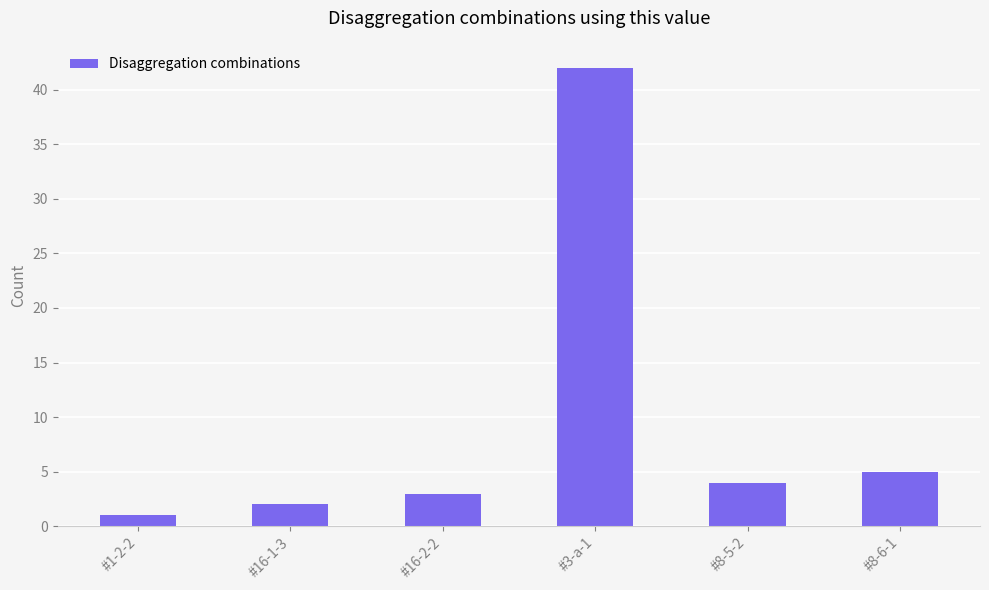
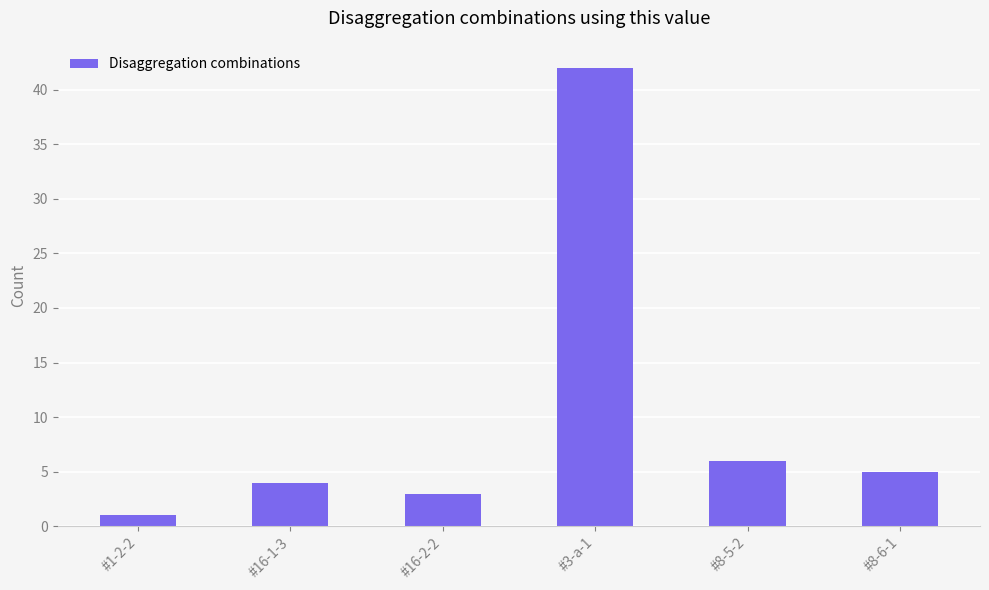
#16-1-3: 2 -> 4
#8-5-2: 4 -> 6
